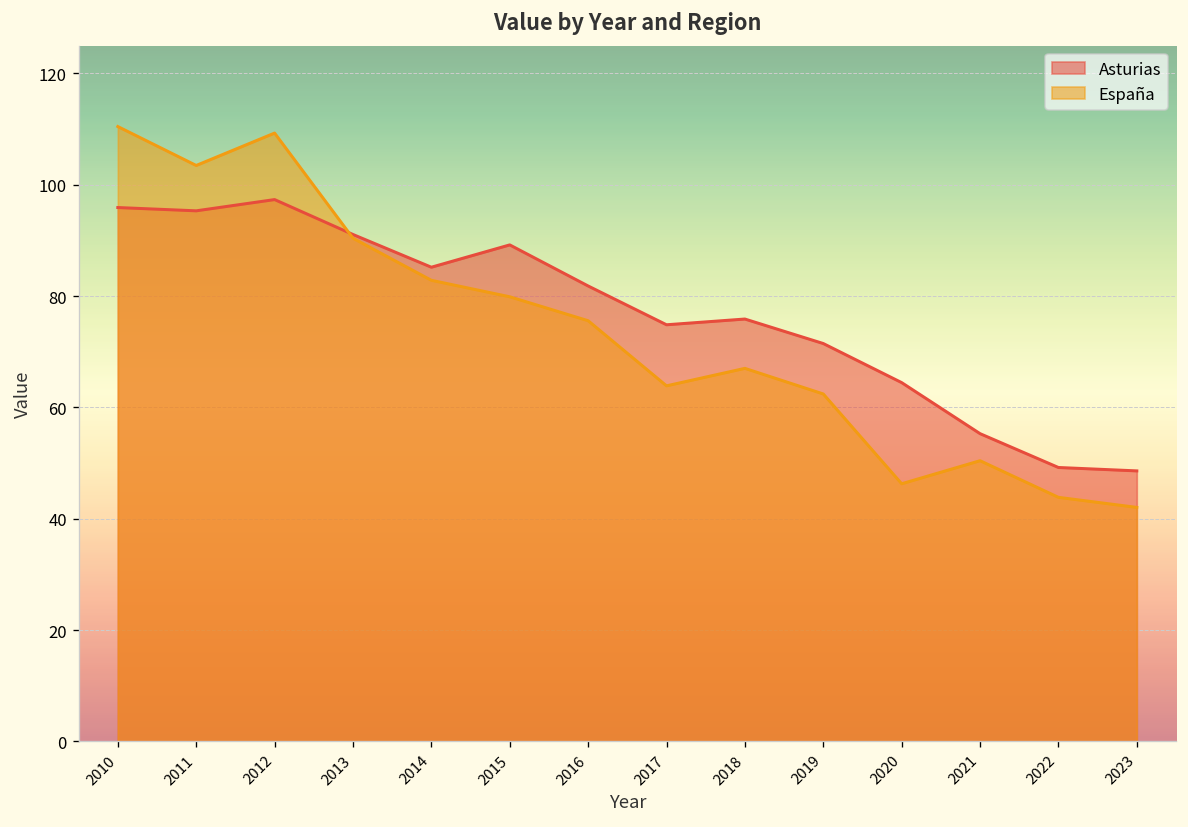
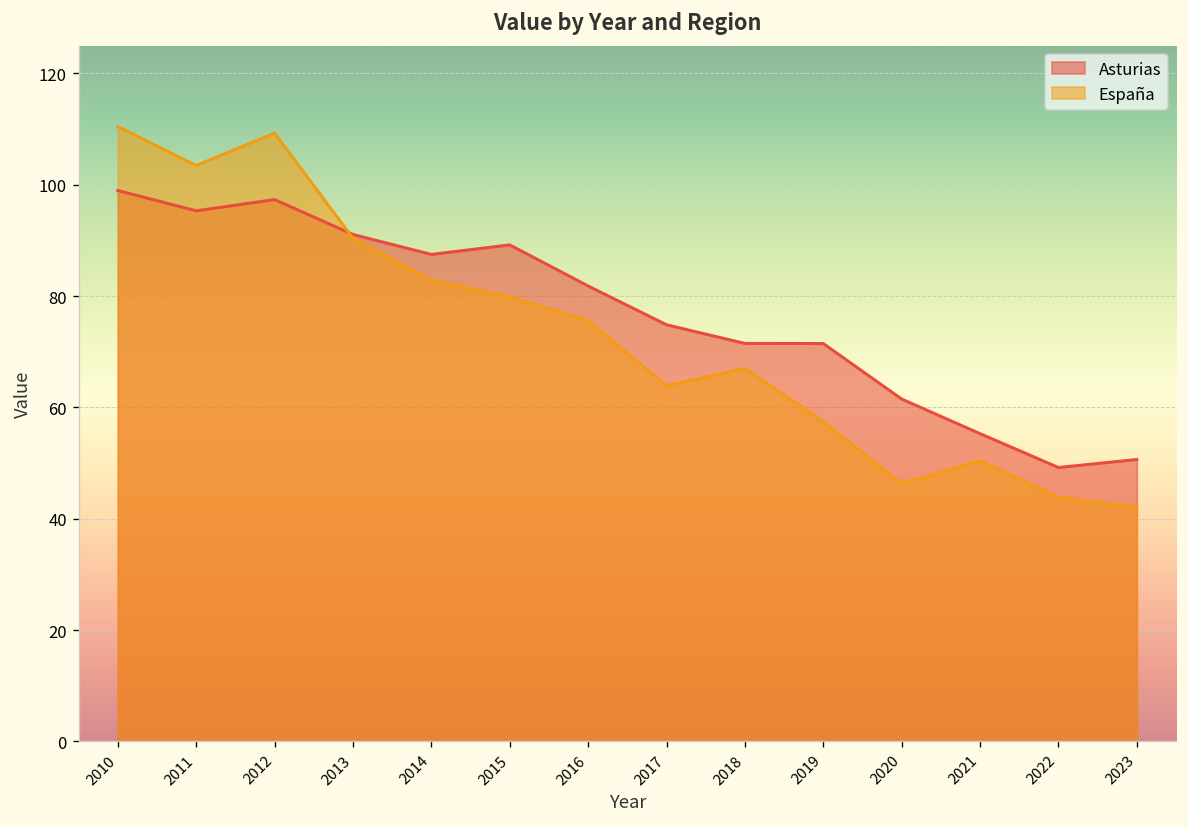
Asturias, 2010: 96 -> 99
Asturias, 2014: 85 -> 88
Asturias, 2018: 76 -> 72
España, 2019: 62 -> 57
Asturias, 2020: 64 -> 62
Asturias, 2023: 49 -> 51
